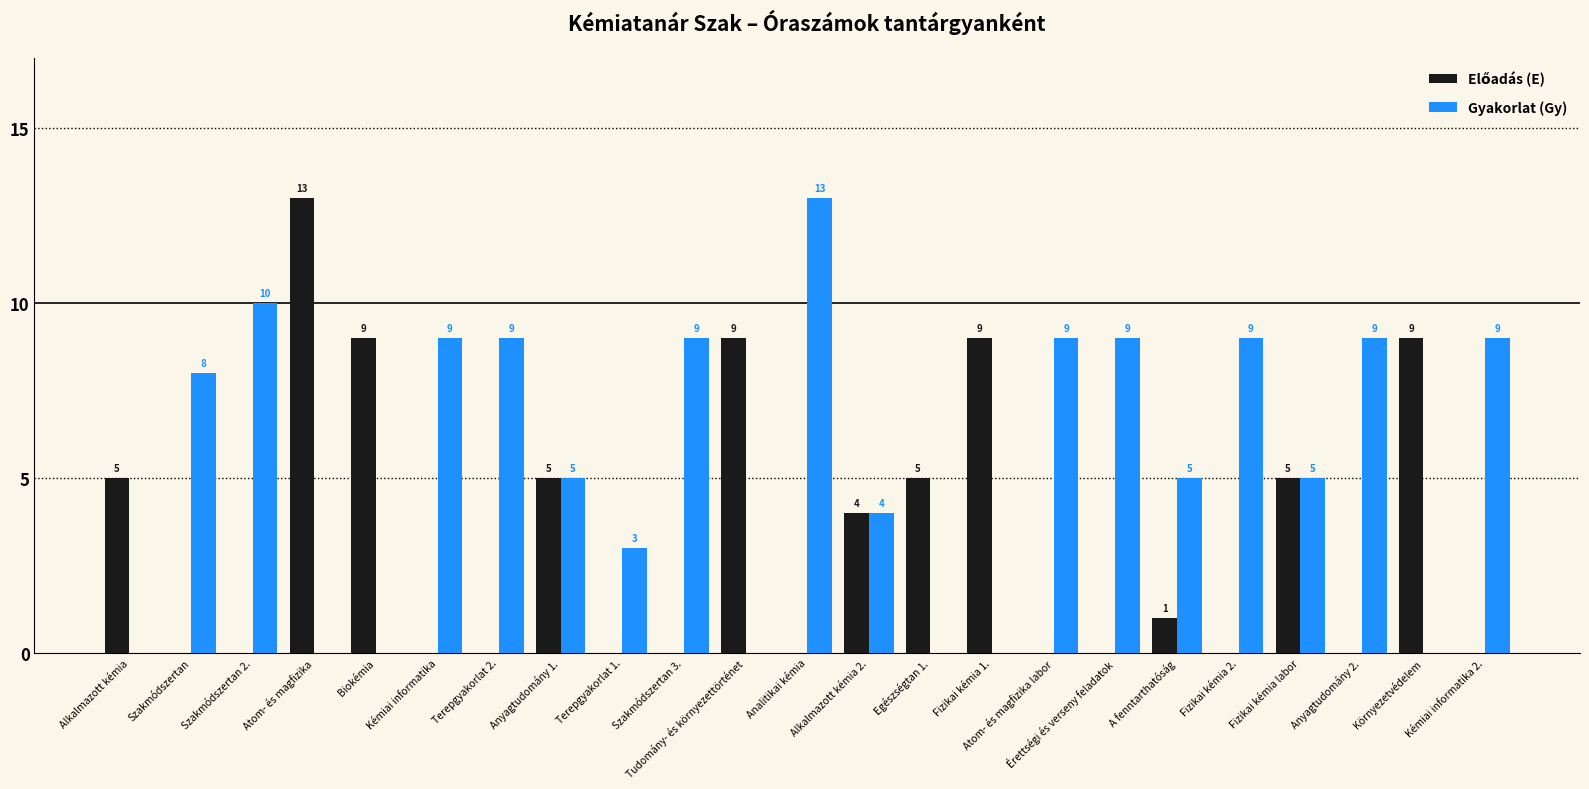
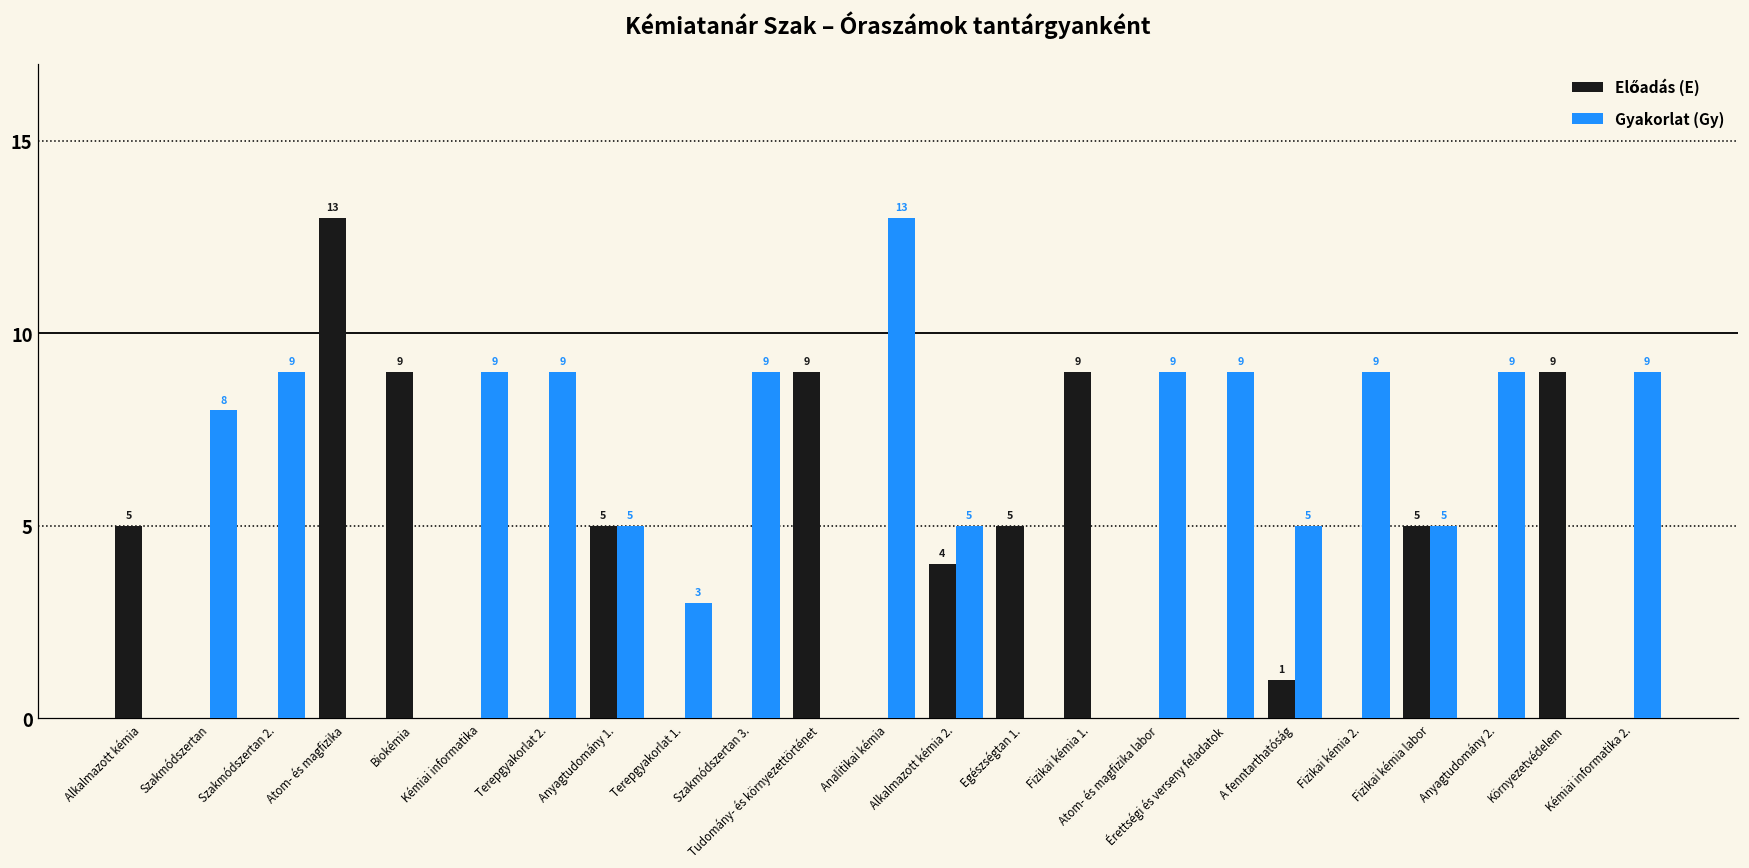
Gyakorlat (Gy), Szakmódszertan 2.: 10 -> 9
Gyakorlat (Gy), Alkalmazott kémia 2.: 4 -> 5
